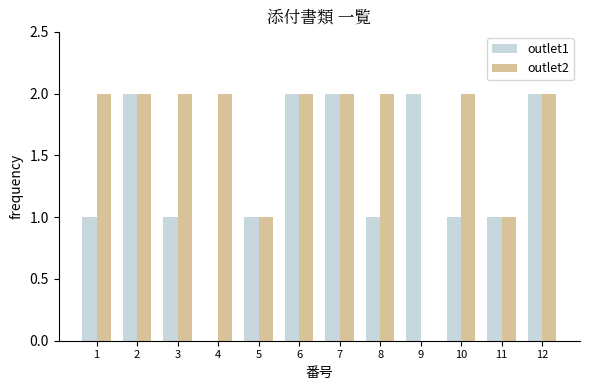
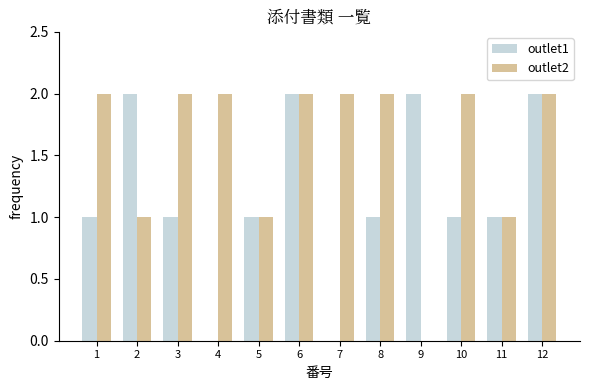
outlet2, 2: 2 -> 1
outlet1, 7: 2 -> 0
